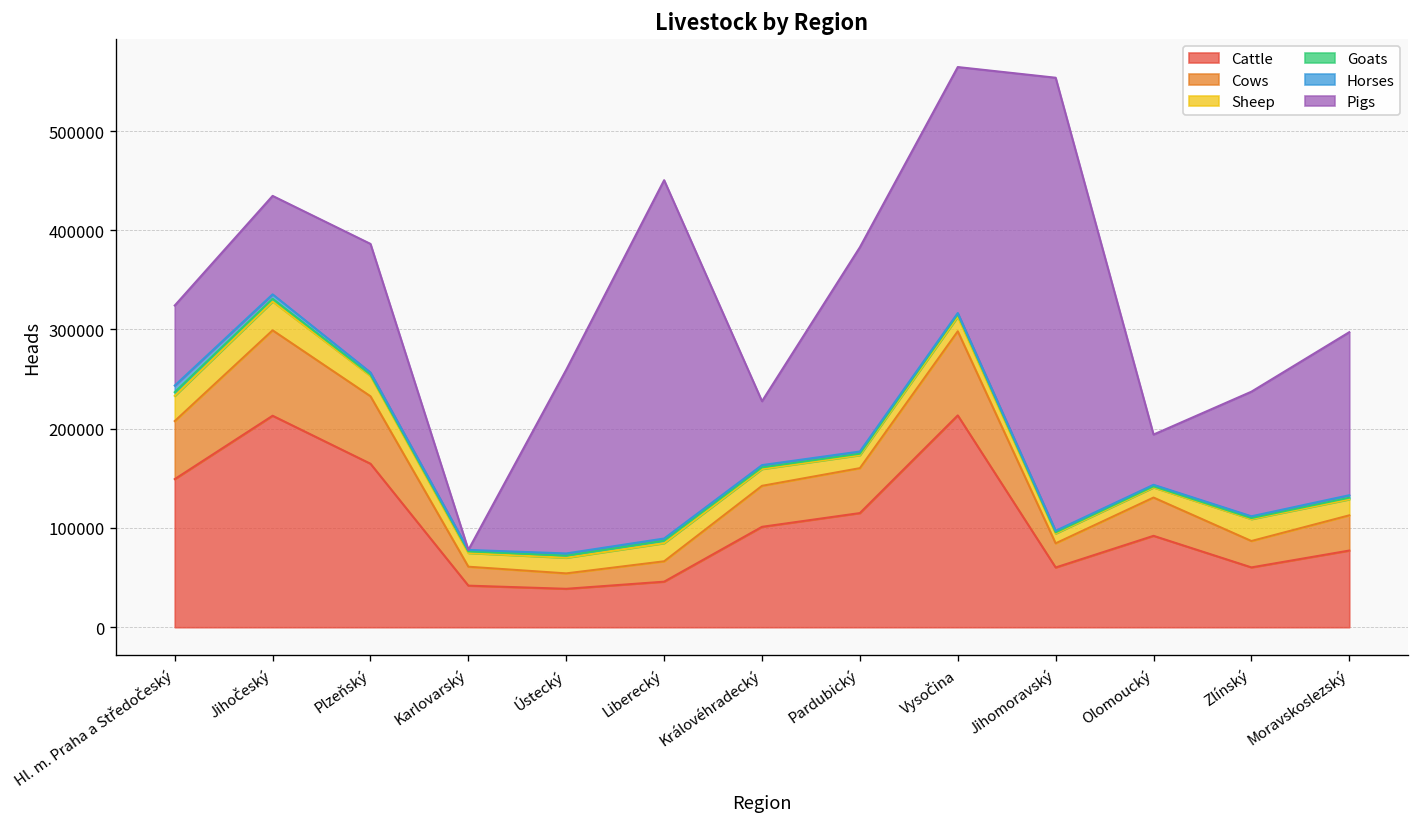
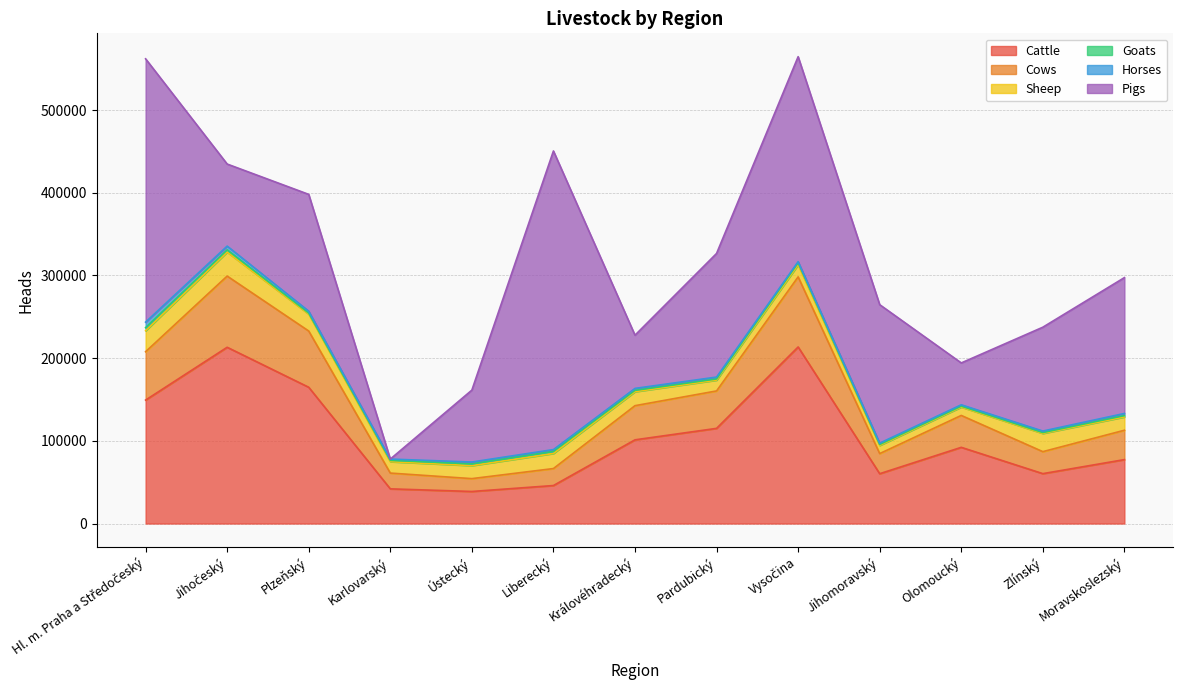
Pigs, Hl. m. Praha a Středočeský: 80000 -> 320000
Pigs, Plzeňský: 130000 -> 140000
Pigs, Ústecký: 190000 -> 90000
Pigs, Pardubický: 210000 -> 150000
Pigs, Jihomoravský: 460000 -> 170000
